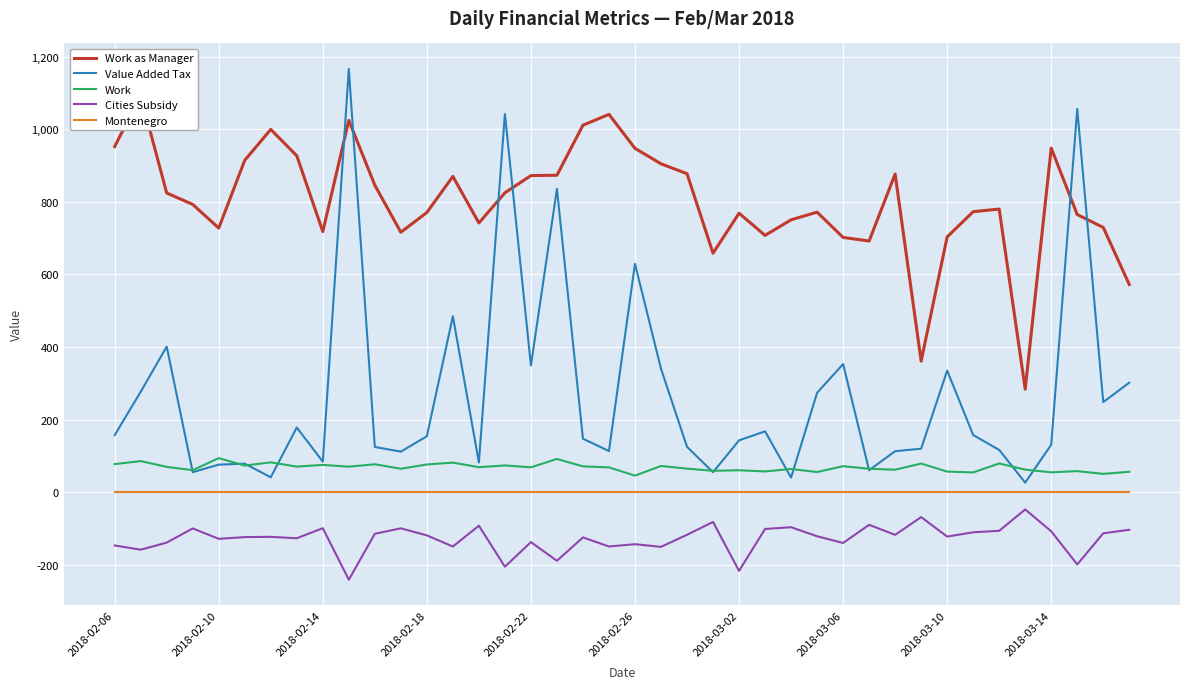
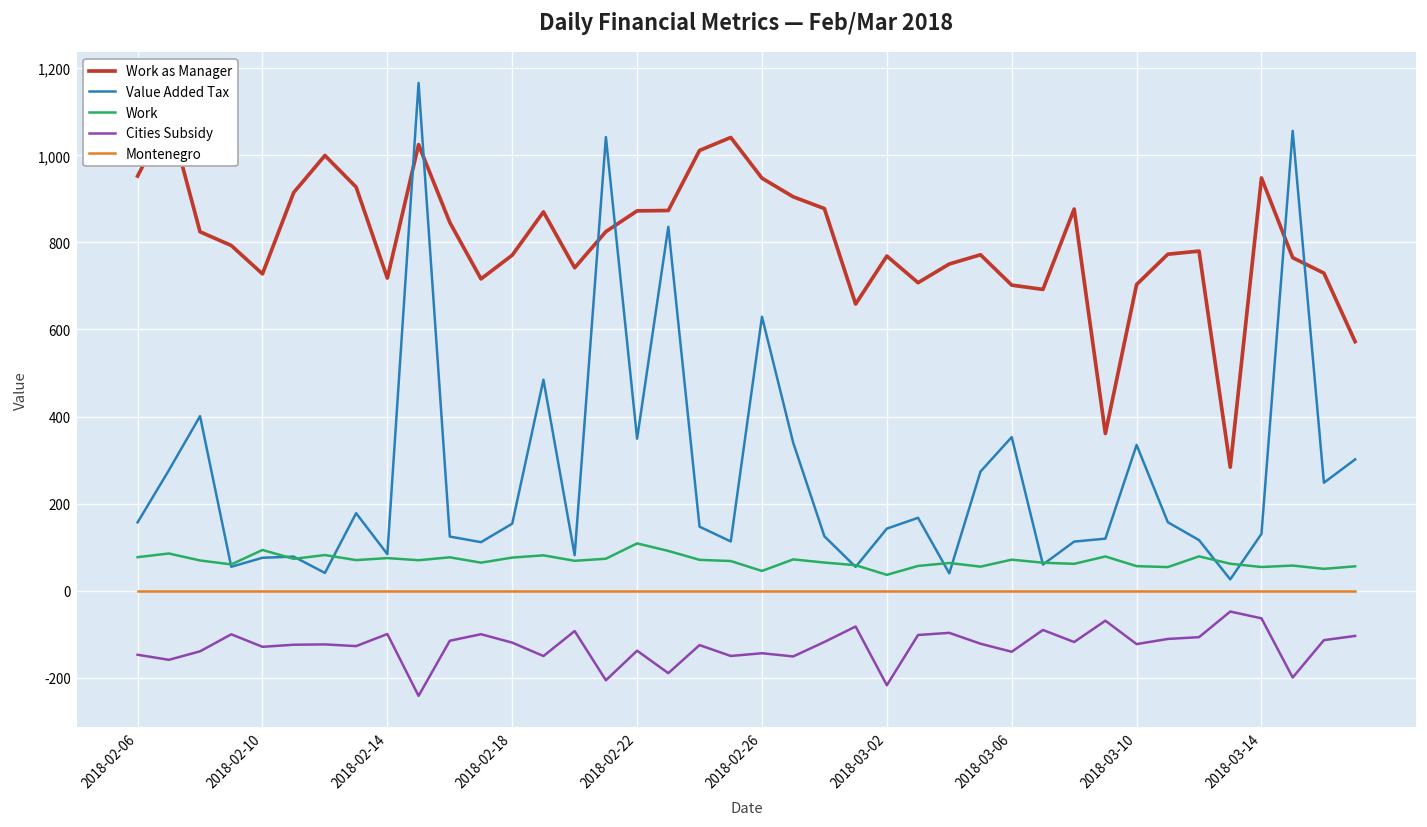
Work, 2018-02-22: 70 -> 110
Work, 2018-03-02: 60 -> 40
Cities Subsidy, 2018-03-14: -110 -> -60
